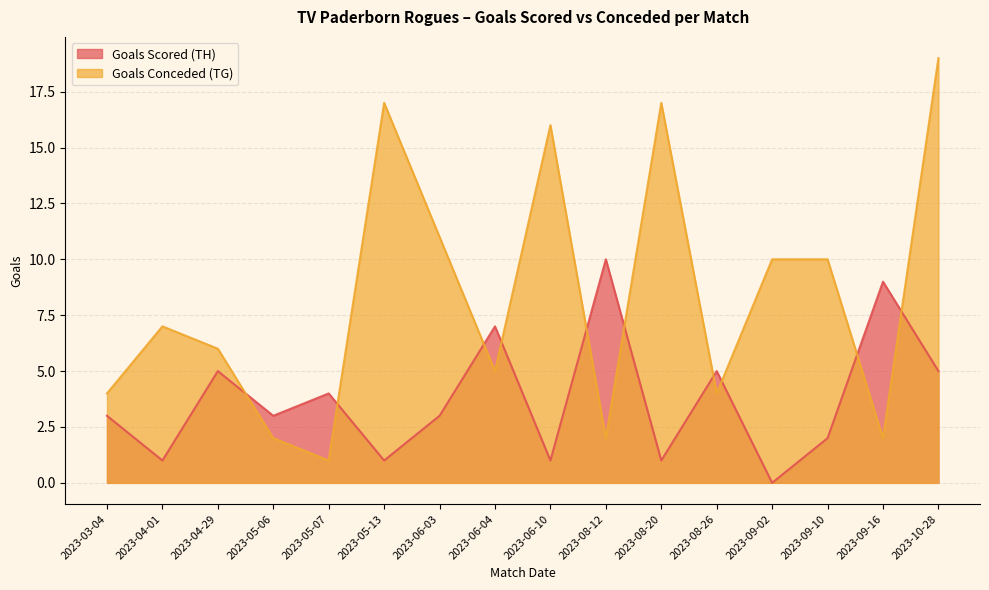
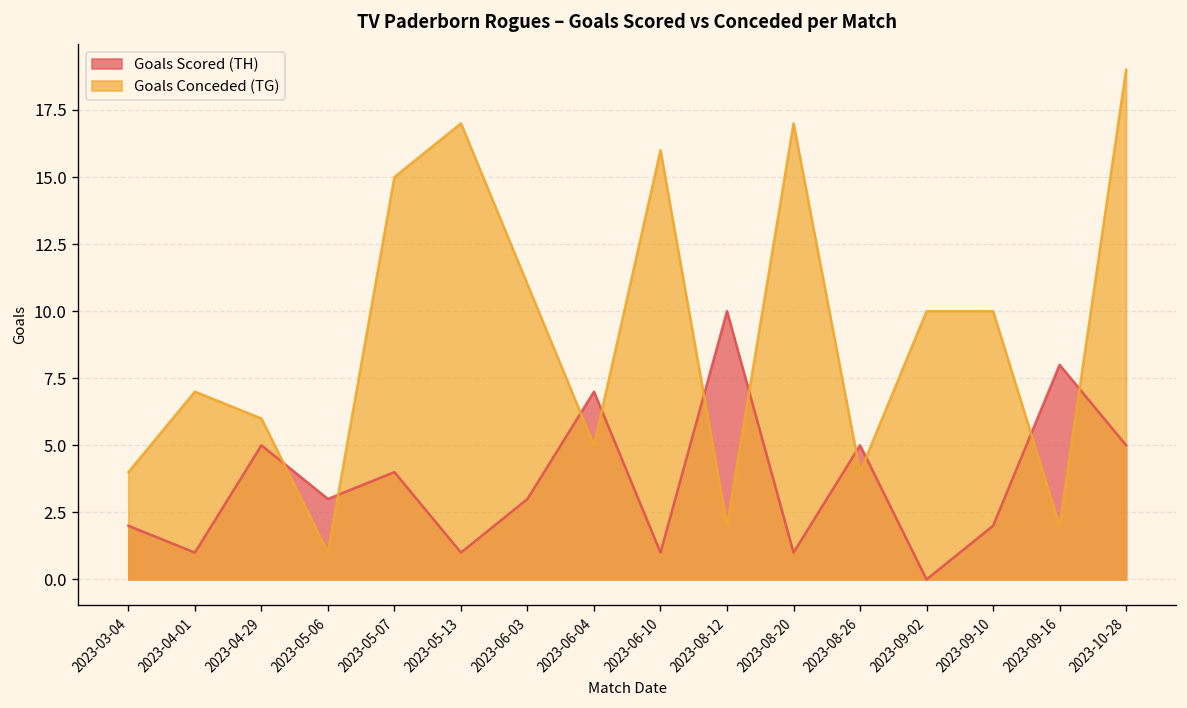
Goals Scored (TH), 2023-03-04: 3 -> 2
Goals Conceded (TG), 2023-05-06: 2 -> 1
Goals Conceded (TG), 2023-05-07: 1 -> 15
Goals Scored (TH), 2023-09-16: 9 -> 8
